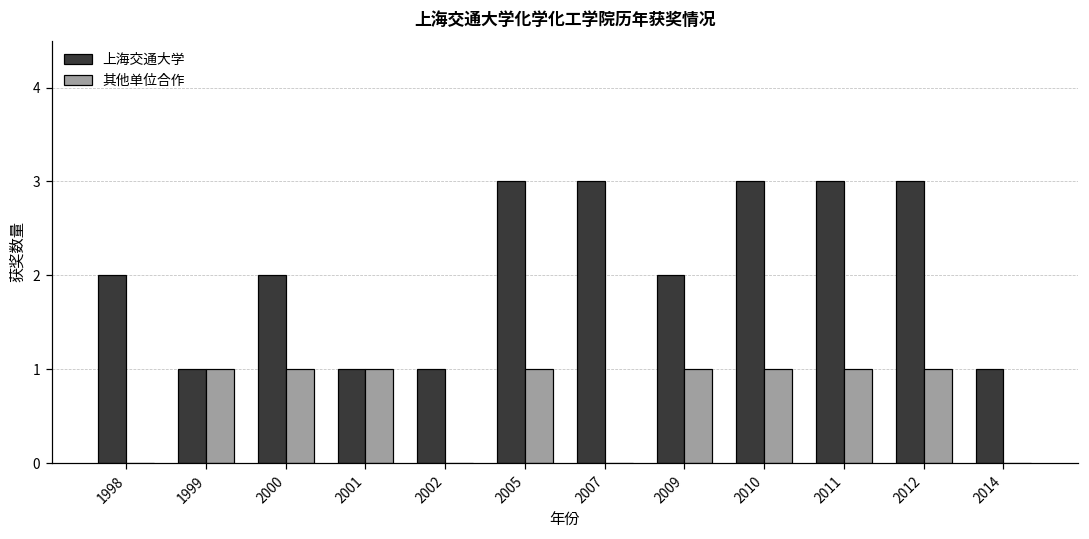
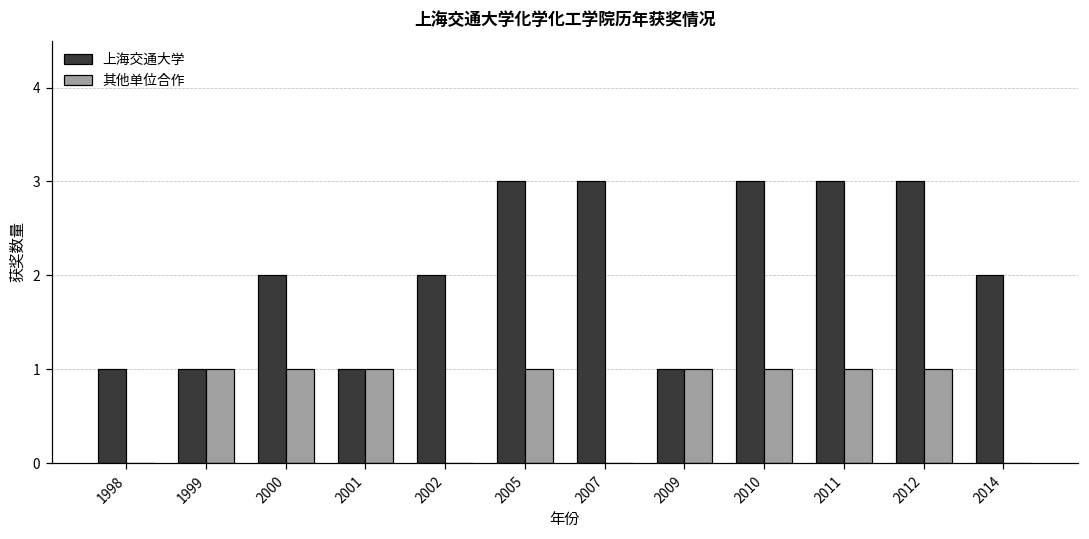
上海交通大学, 1998: 2 -> 1
上海交通大学, 2002: 1 -> 2
上海交通大学, 2009: 2 -> 1
上海交通大学, 2014: 1 -> 2
